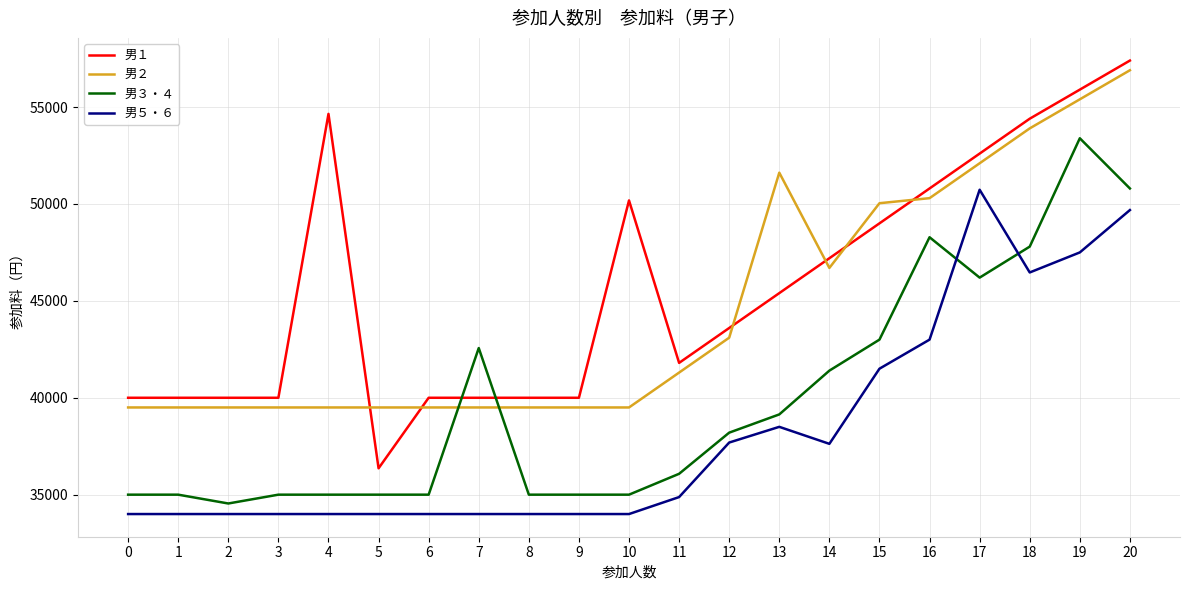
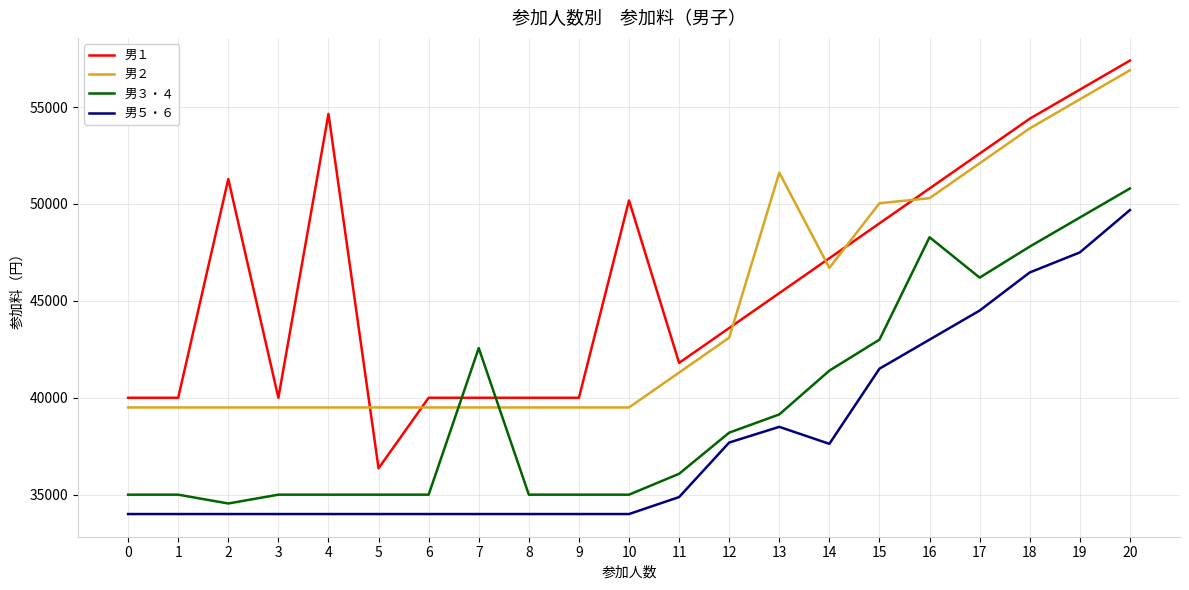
男１, 2: 40000 -> 51300
男５・６, 17: 50700 -> 44500
男３・４, 19: 53400 -> 49300
